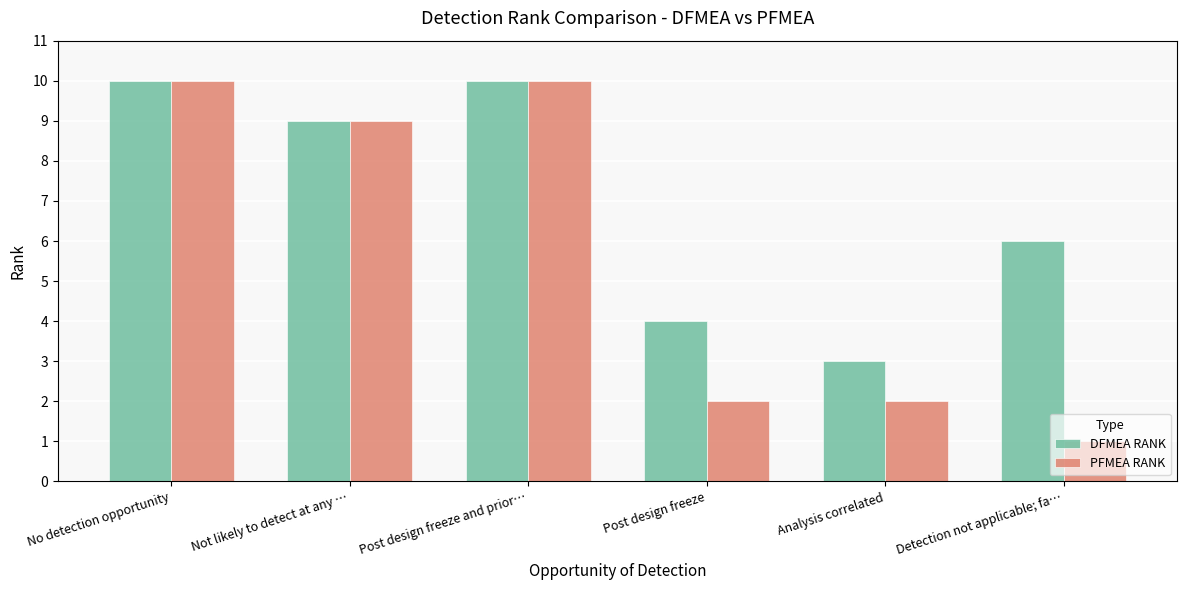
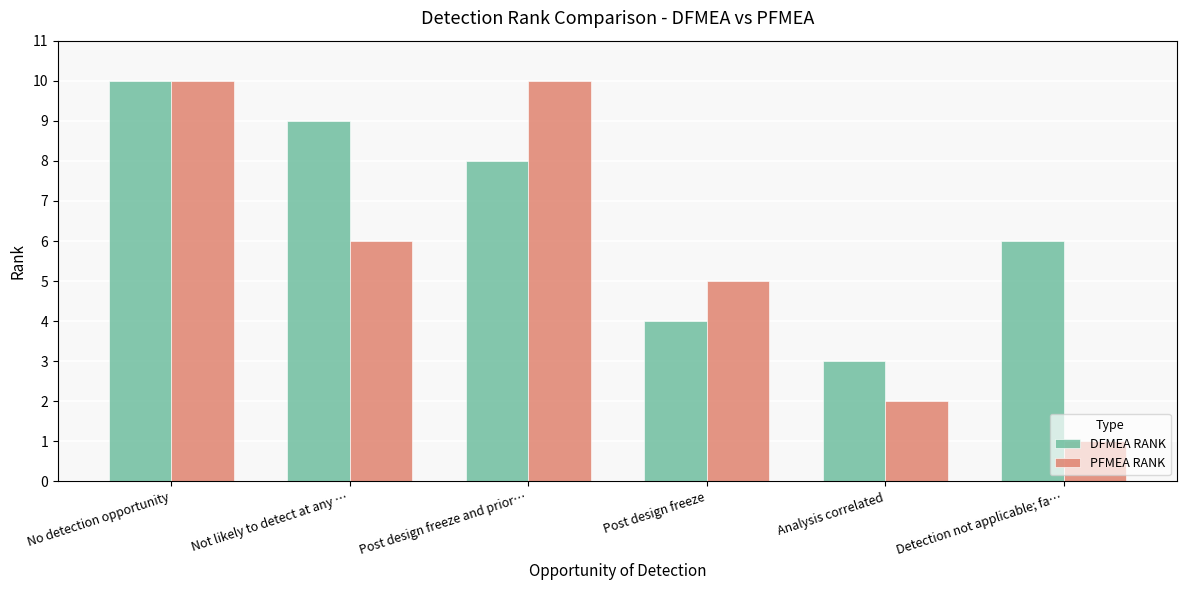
PFMEA RANK, Not likely to detect at any …: 9 -> 6
DFMEA RANK, Post design freeze and prior…: 10 -> 8
PFMEA RANK, Post design freeze: 2 -> 5
